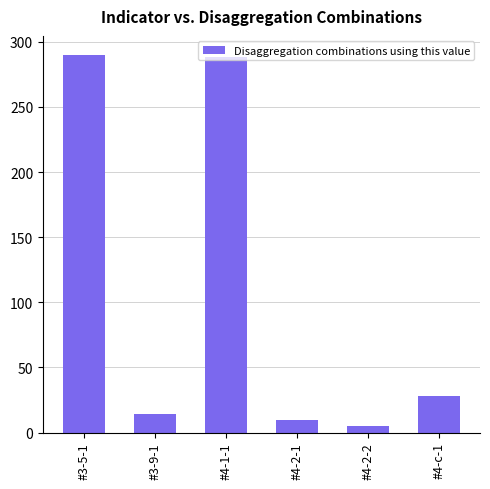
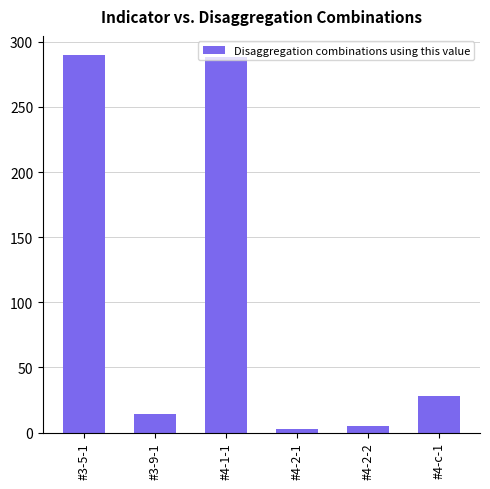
#4-2-1: 10 -> 3
